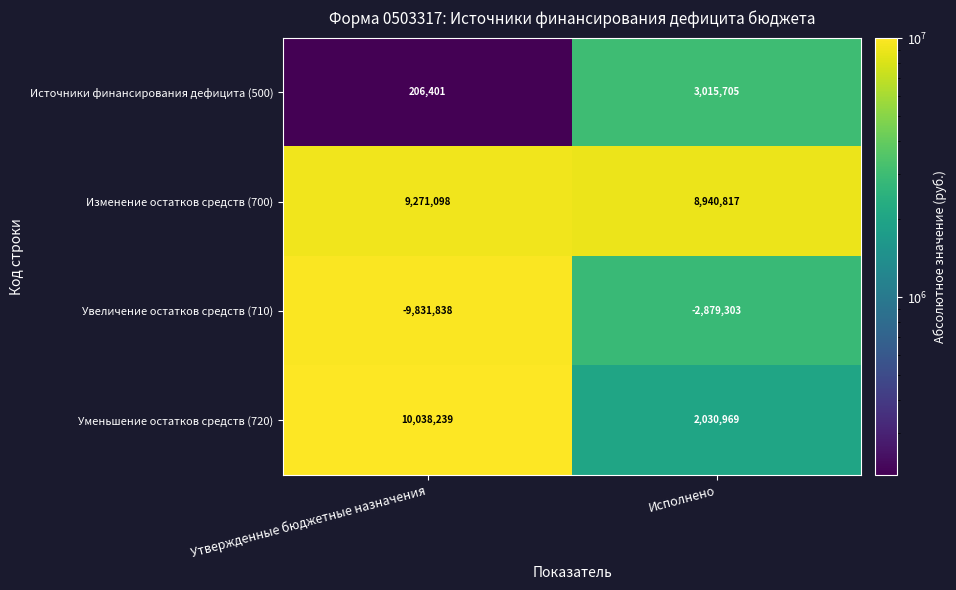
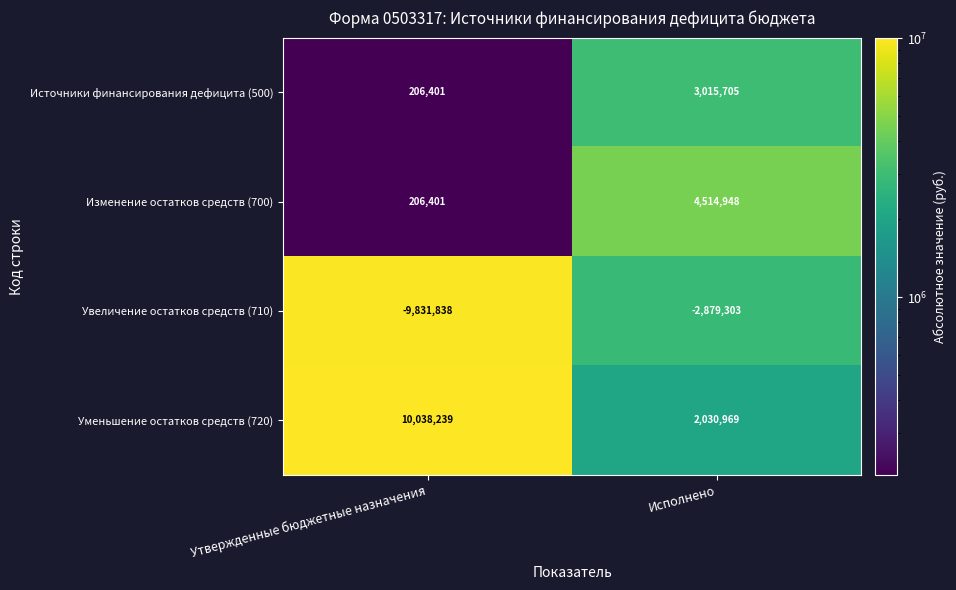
Изменение остатков средств (700), Утвержденные бюджетные назначения: 9,271,098 -> 206,401
Изменение остатков средств (700), Исполнено: 8,940,817 -> 4,514,948
